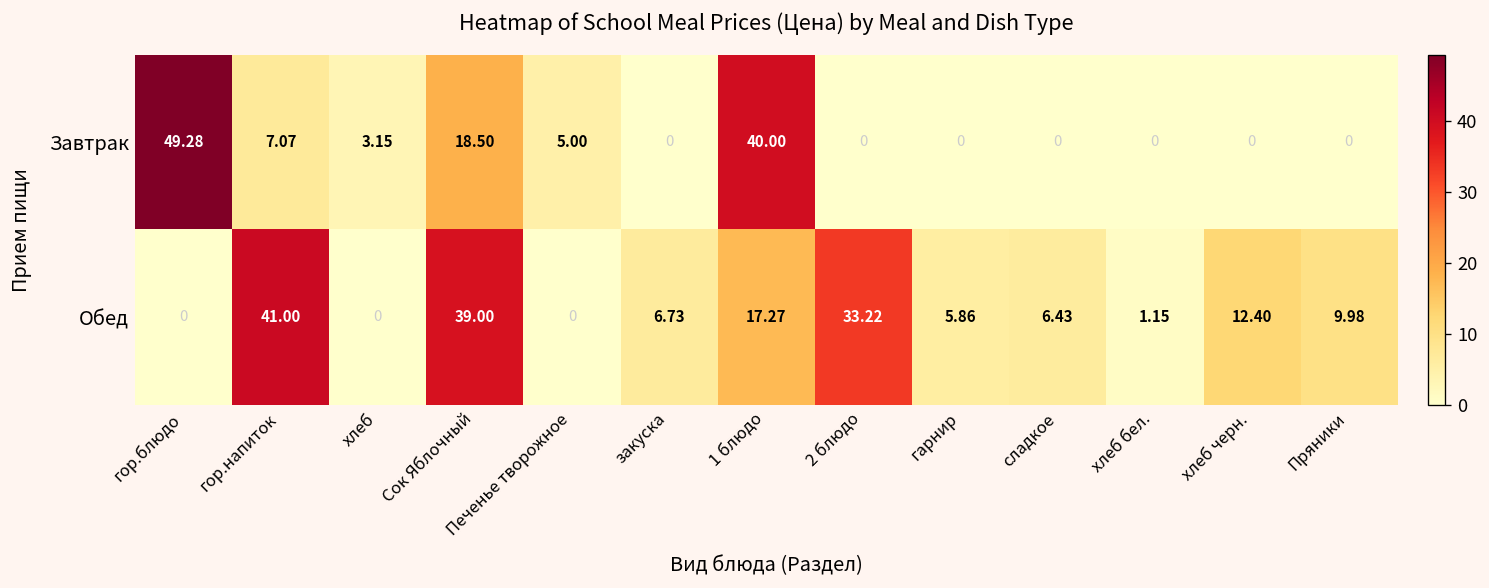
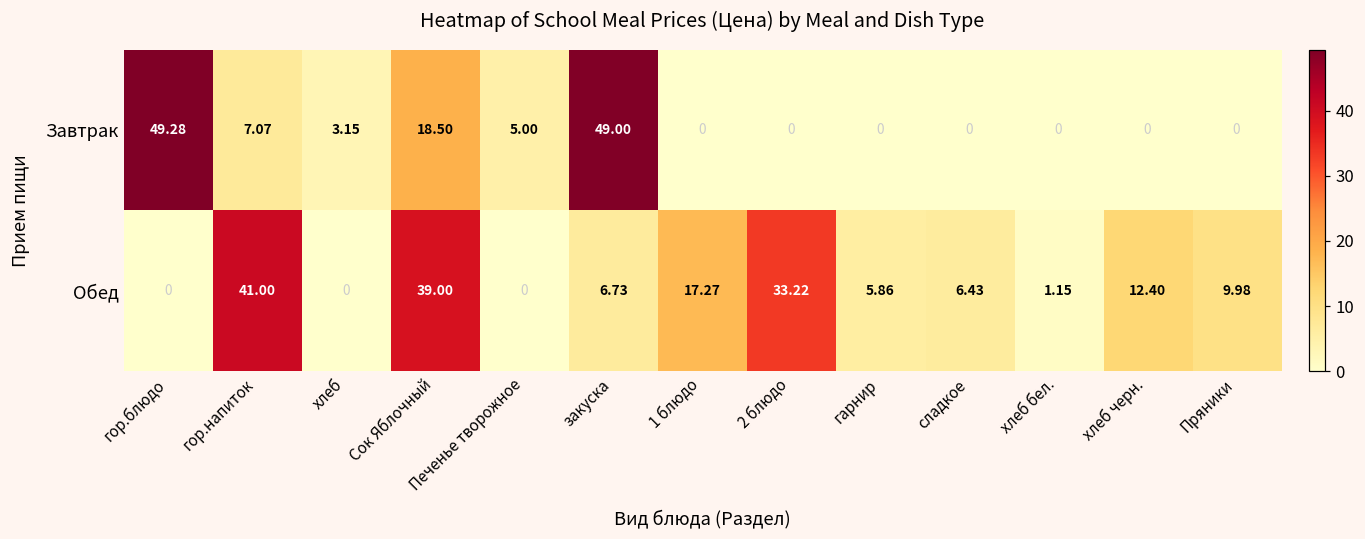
Завтрак, закуска: 0 -> 49.00
Завтрак, 1 блюдо: 40.00 -> 0
